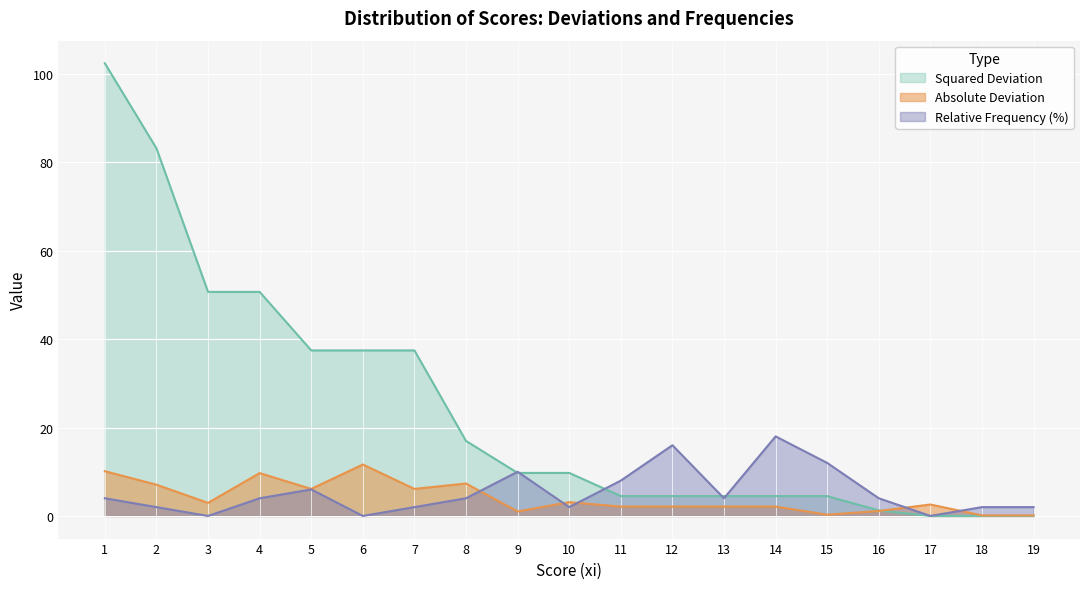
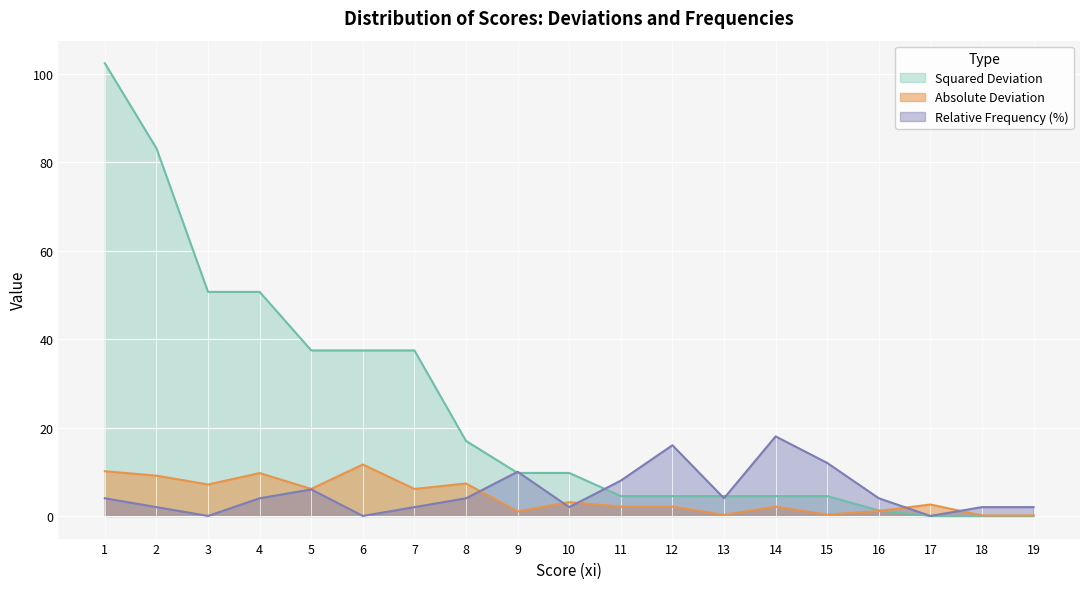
Absolute Deviation, 2: 7 -> 9
Absolute Deviation, 3: 3 -> 7
Absolute Deviation, 13: 2 -> 0
